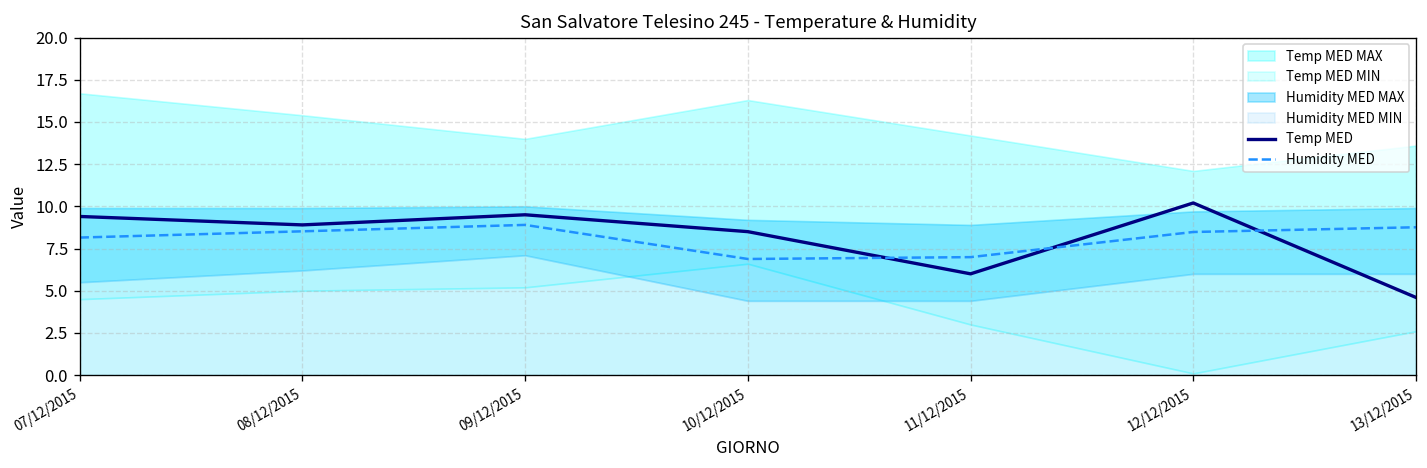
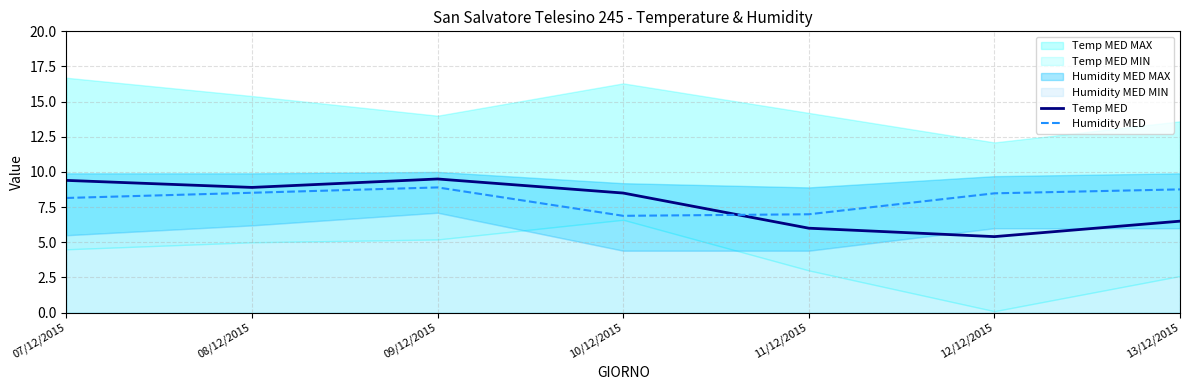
Temp MED, 12/12/2015: 10.2 -> 5.4
Temp MED, 13/12/2015: 4.6 -> 6.5
